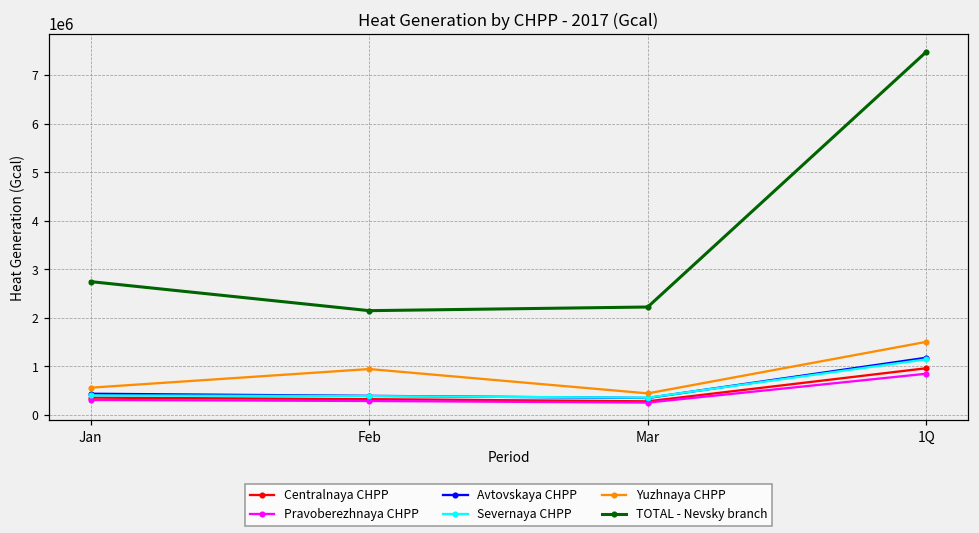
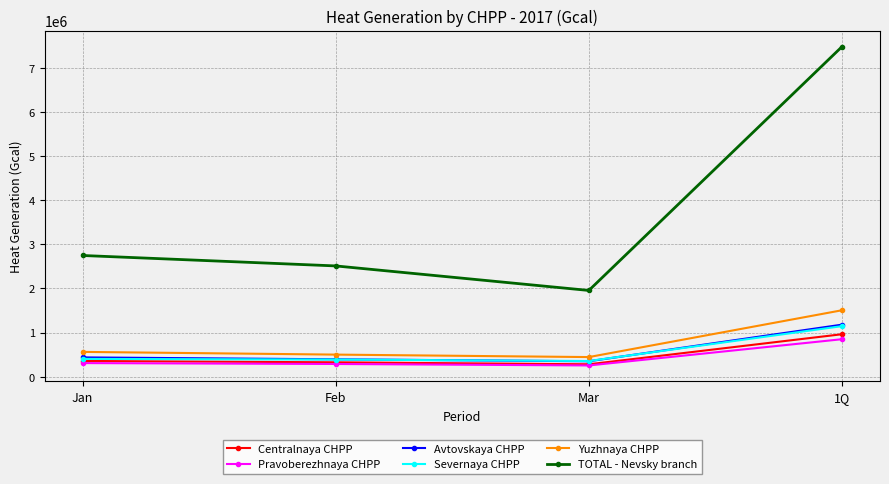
Yuzhnaya CHPP, Feb: 900000 -> 500000
TOTAL - Nevsky branch, Feb: 2100000 -> 2500000
TOTAL - Nevsky branch, Mar: 2200000 -> 2000000
